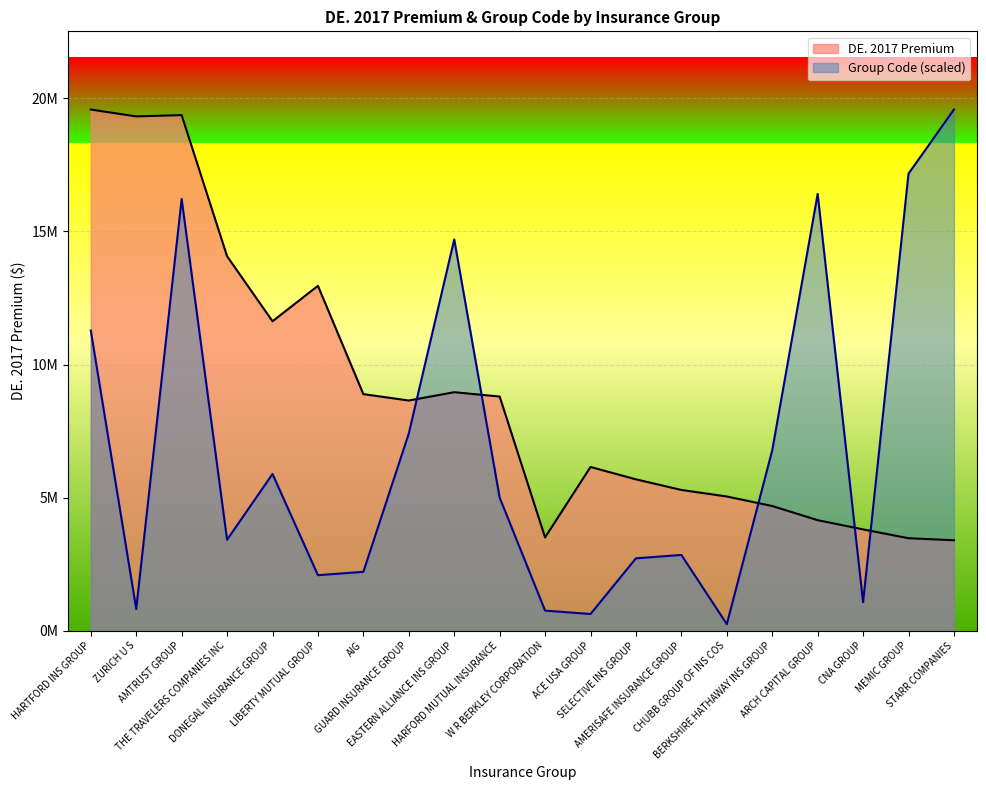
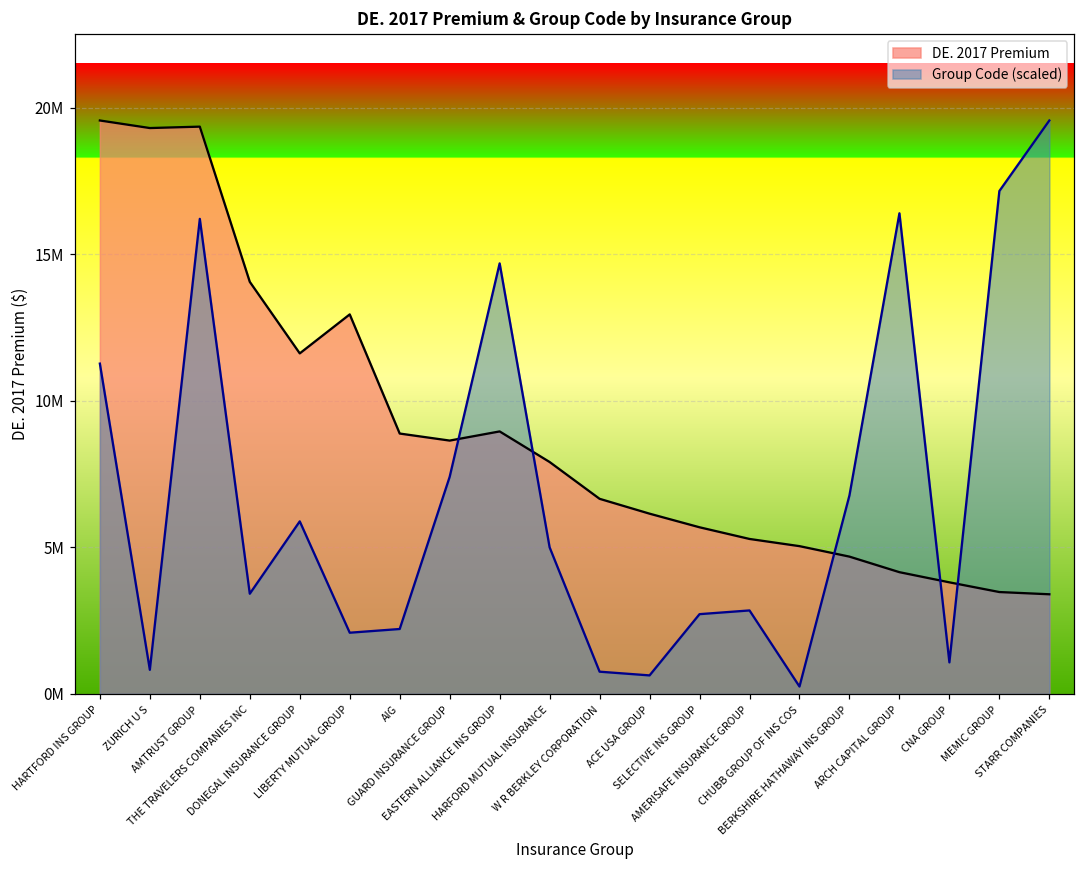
DE. 2017 Premium, HARFORD MUTUAL INSURANCE: 8800000 -> 7900000
DE. 2017 Premium, W R BERKLEY CORPORATION: 3500000 -> 6700000
